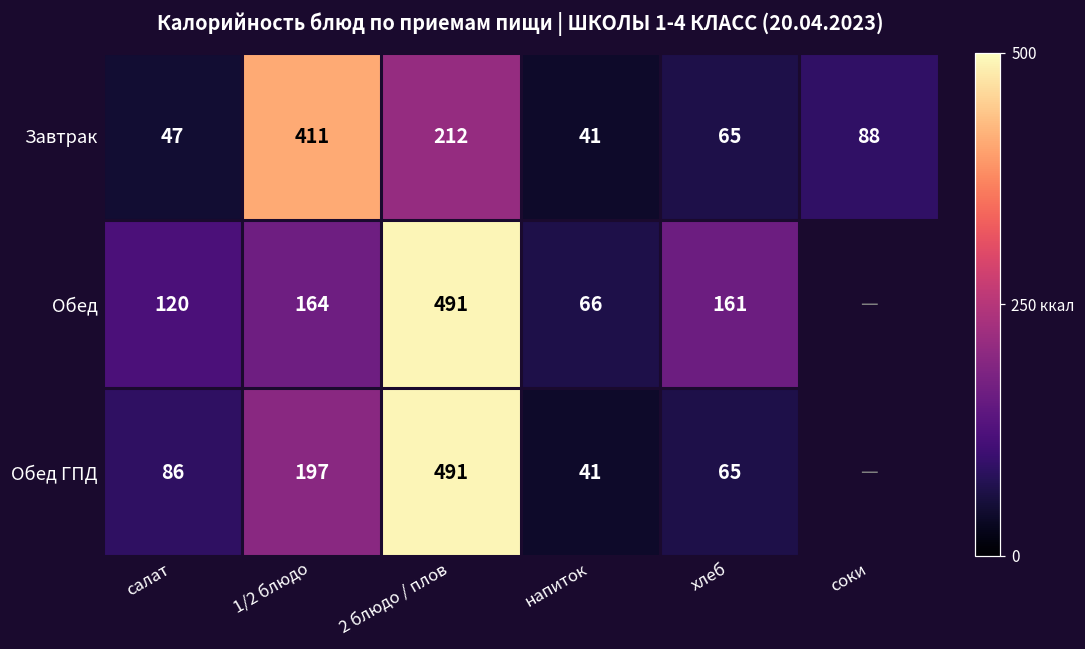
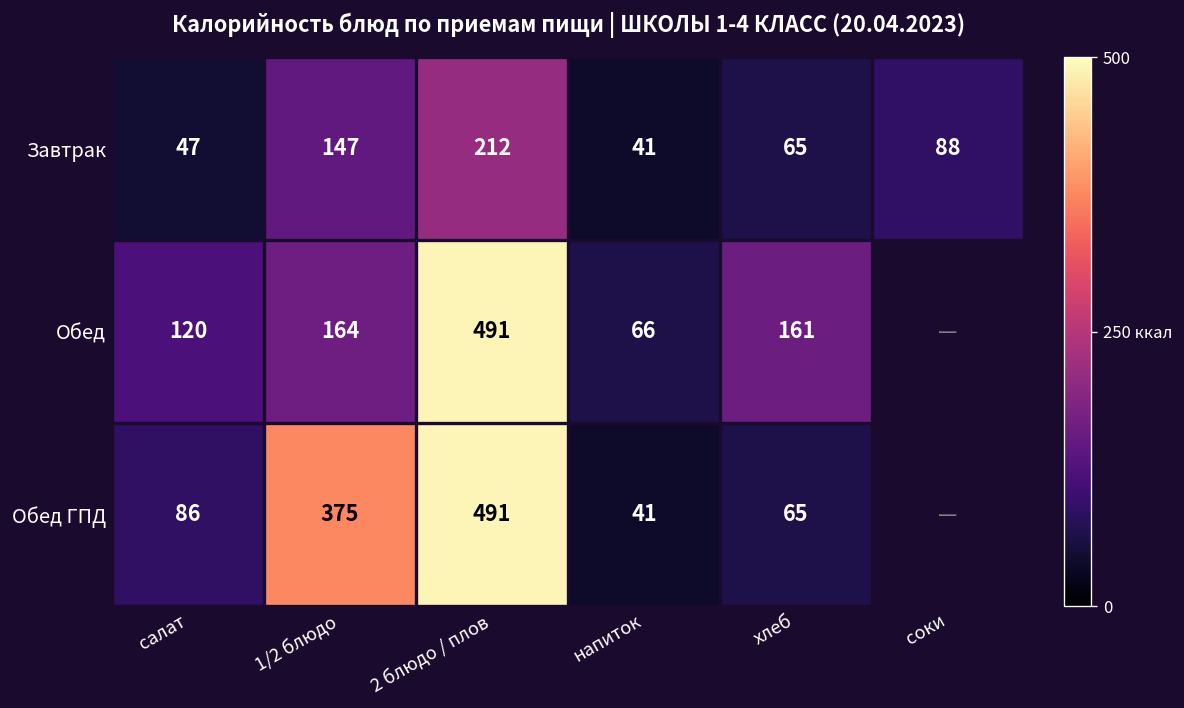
Завтрак, 1/2 блюдо: 411 -> 147
Обед ГПД, 1/2 блюдо: 197 -> 375
